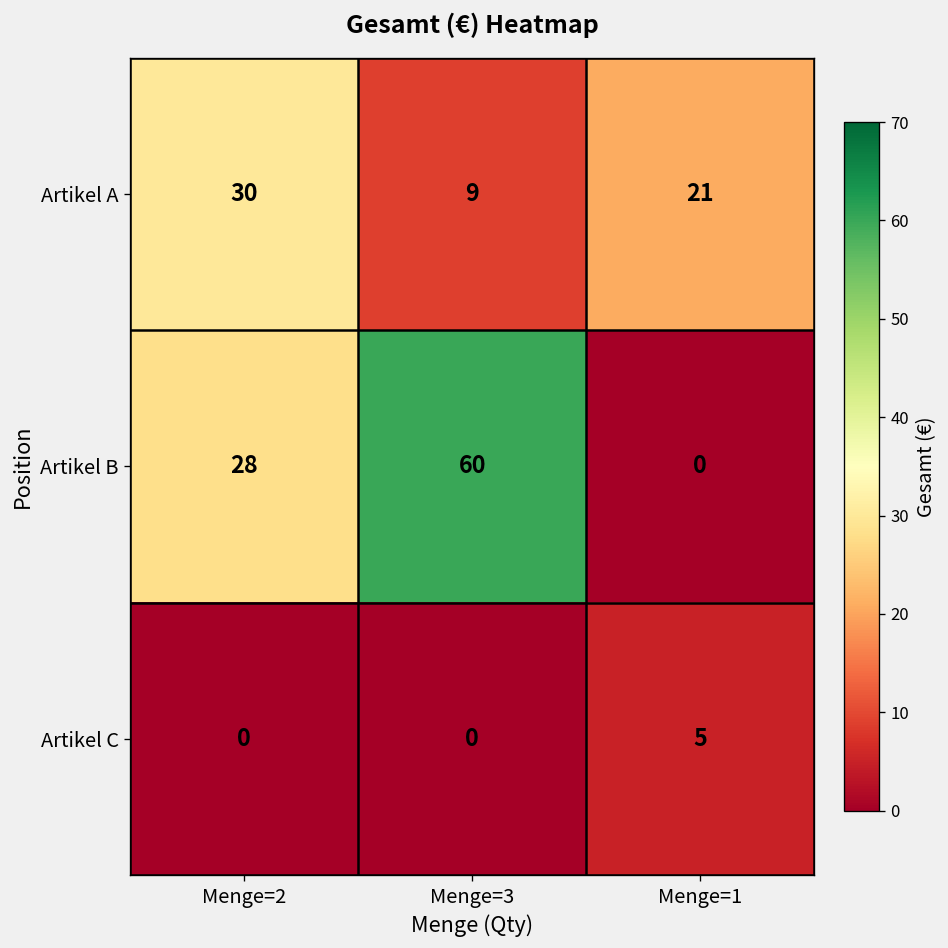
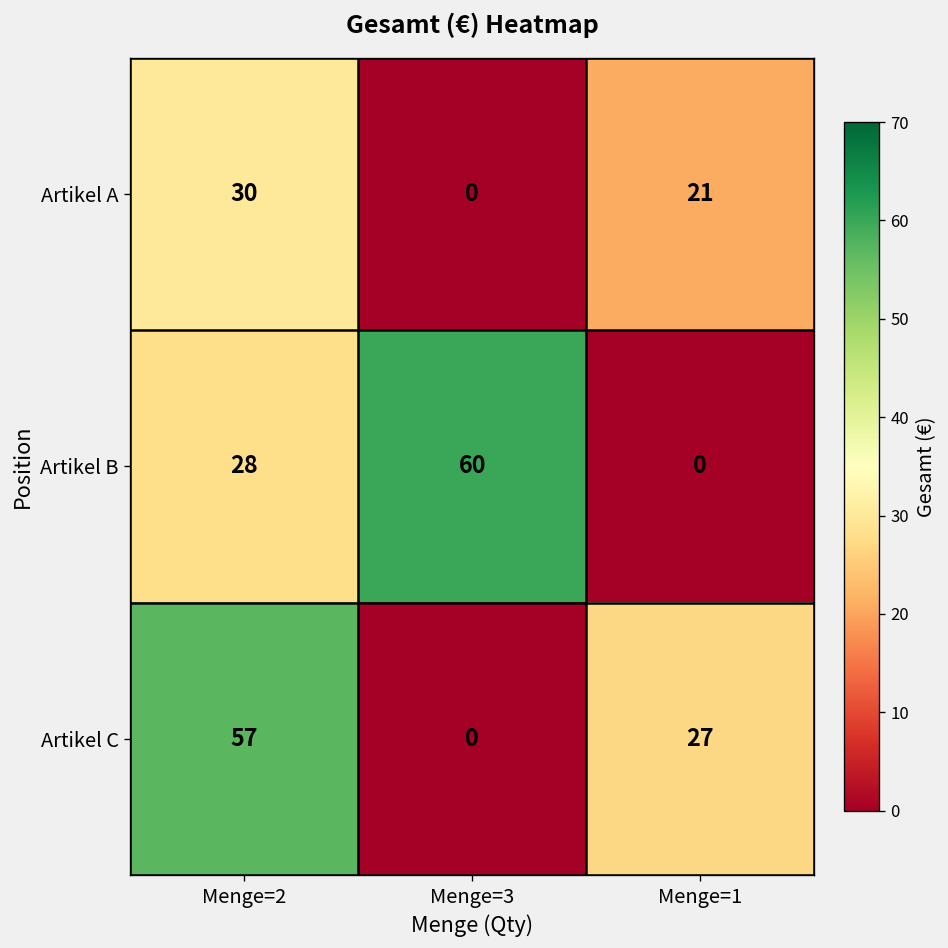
Artikel A, Menge=3: 9 -> 0
Artikel C, Menge=2: 0 -> 57
Artikel C, Menge=1: 5 -> 27
